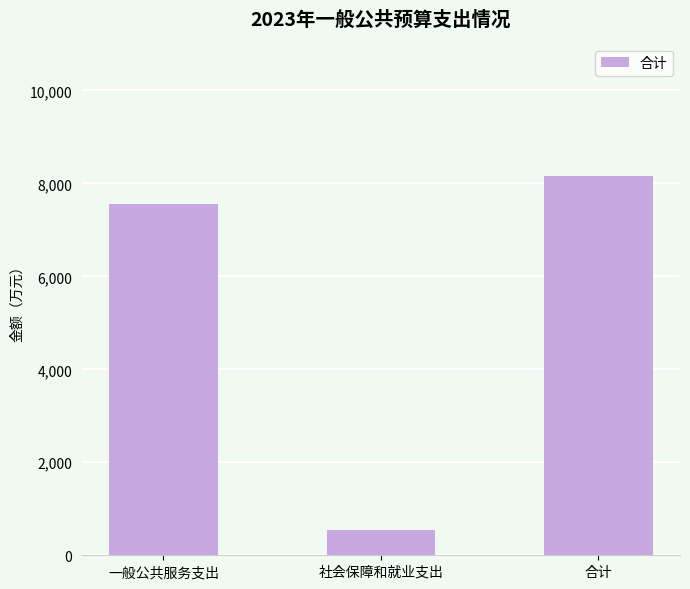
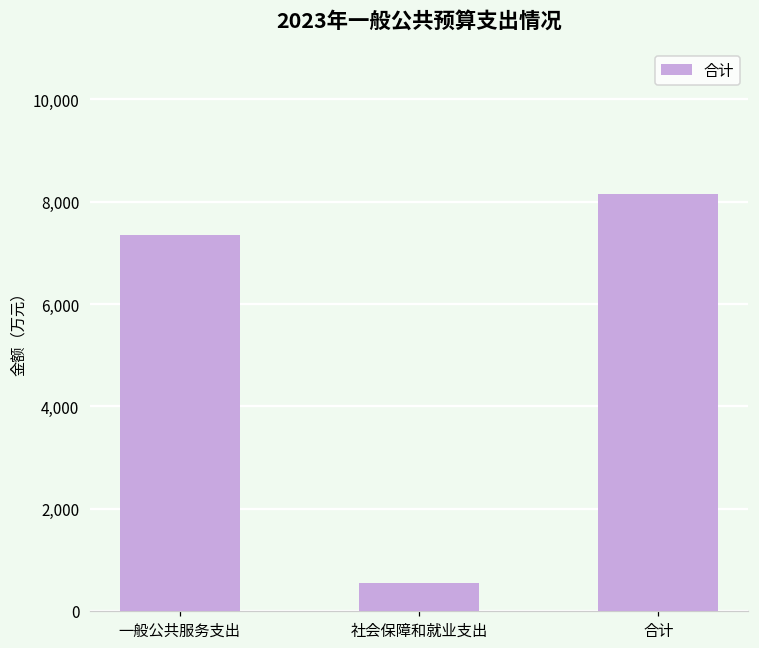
一般公共服务支出: 7,600 -> 7,300
